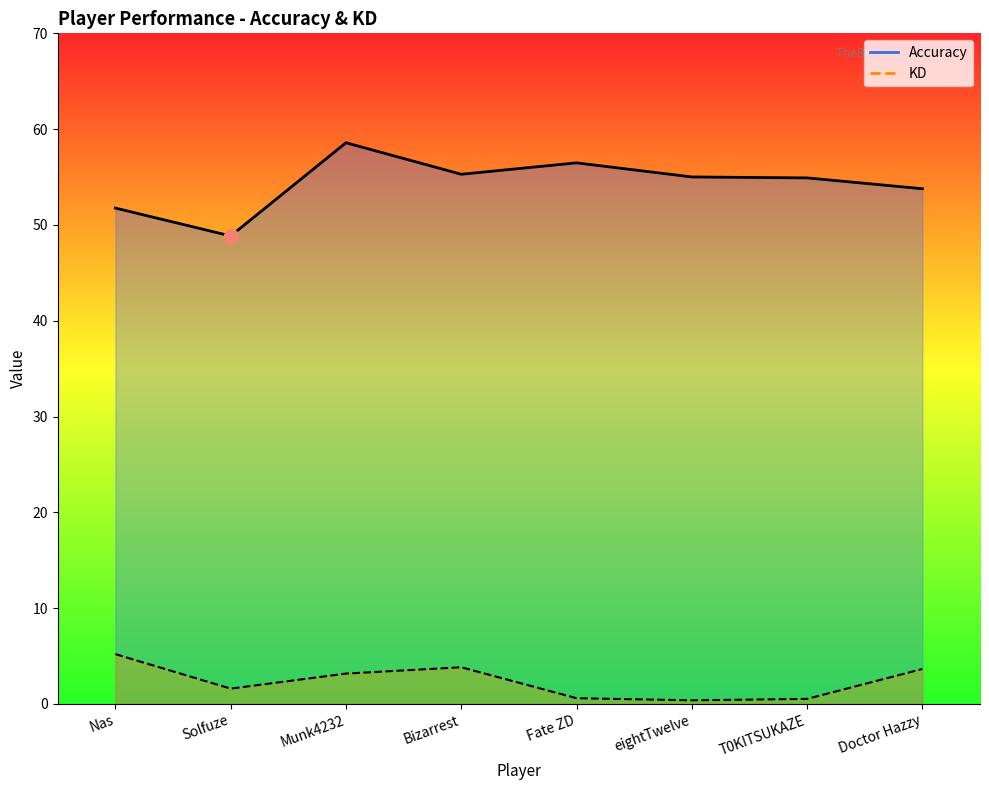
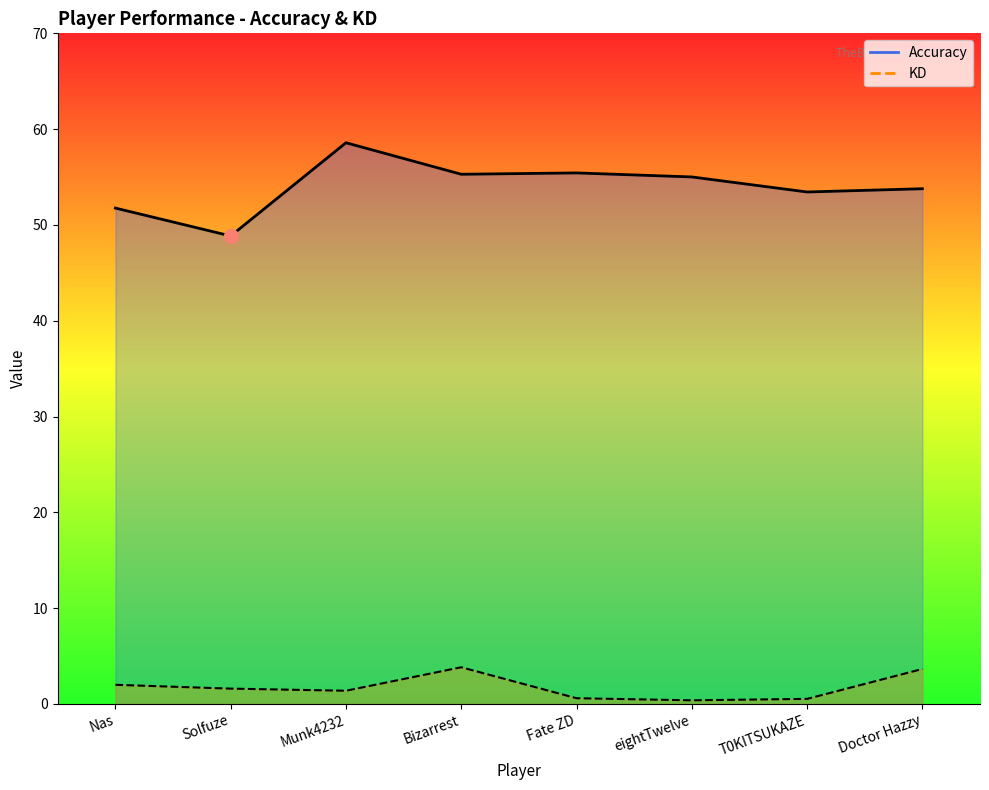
KD, Nas: 5 -> 2
KD, Munk4232: 3 -> 1
Accuracy, Fate ZD: 56 -> 55
Accuracy, T0KITSUKAZE: 55 -> 53
